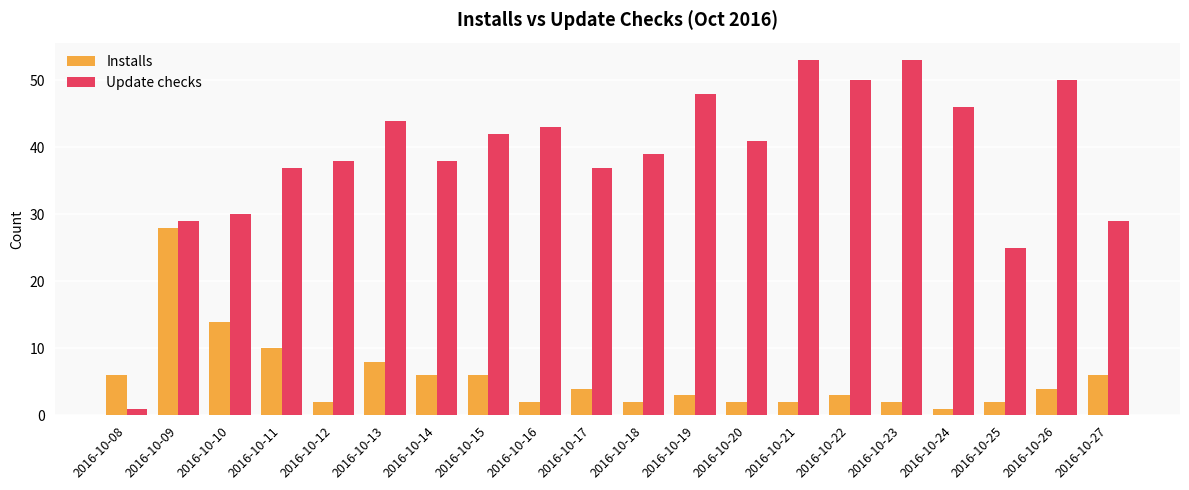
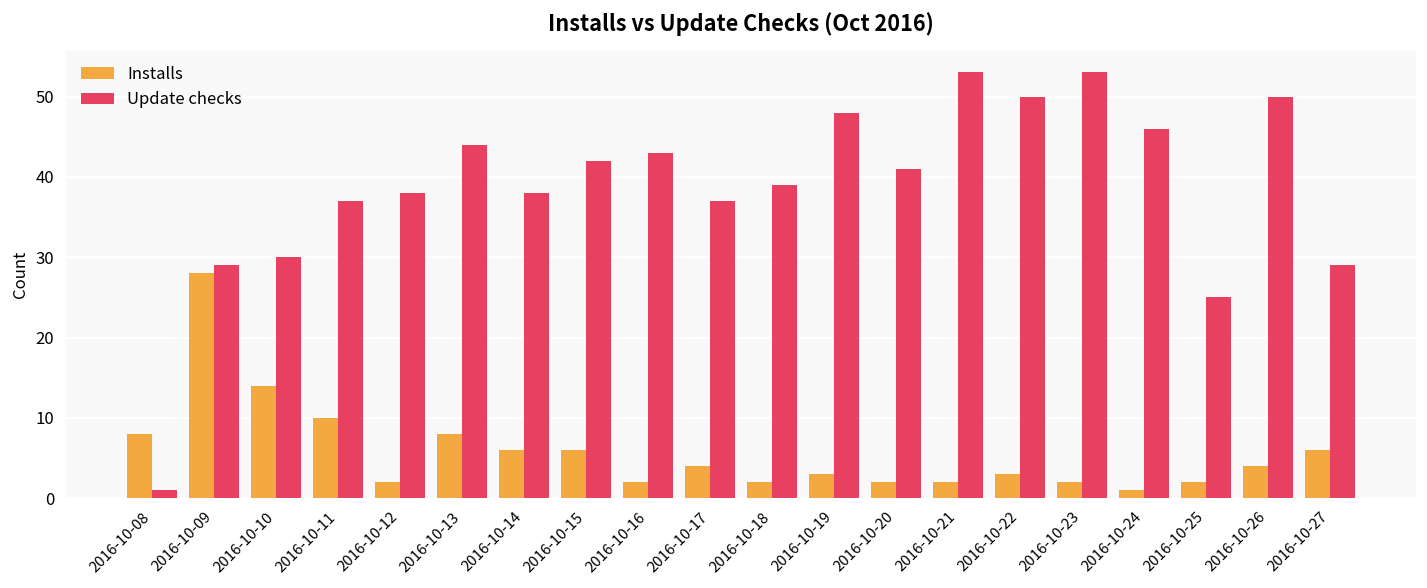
Installs, 2016-10-08: 6 -> 8
